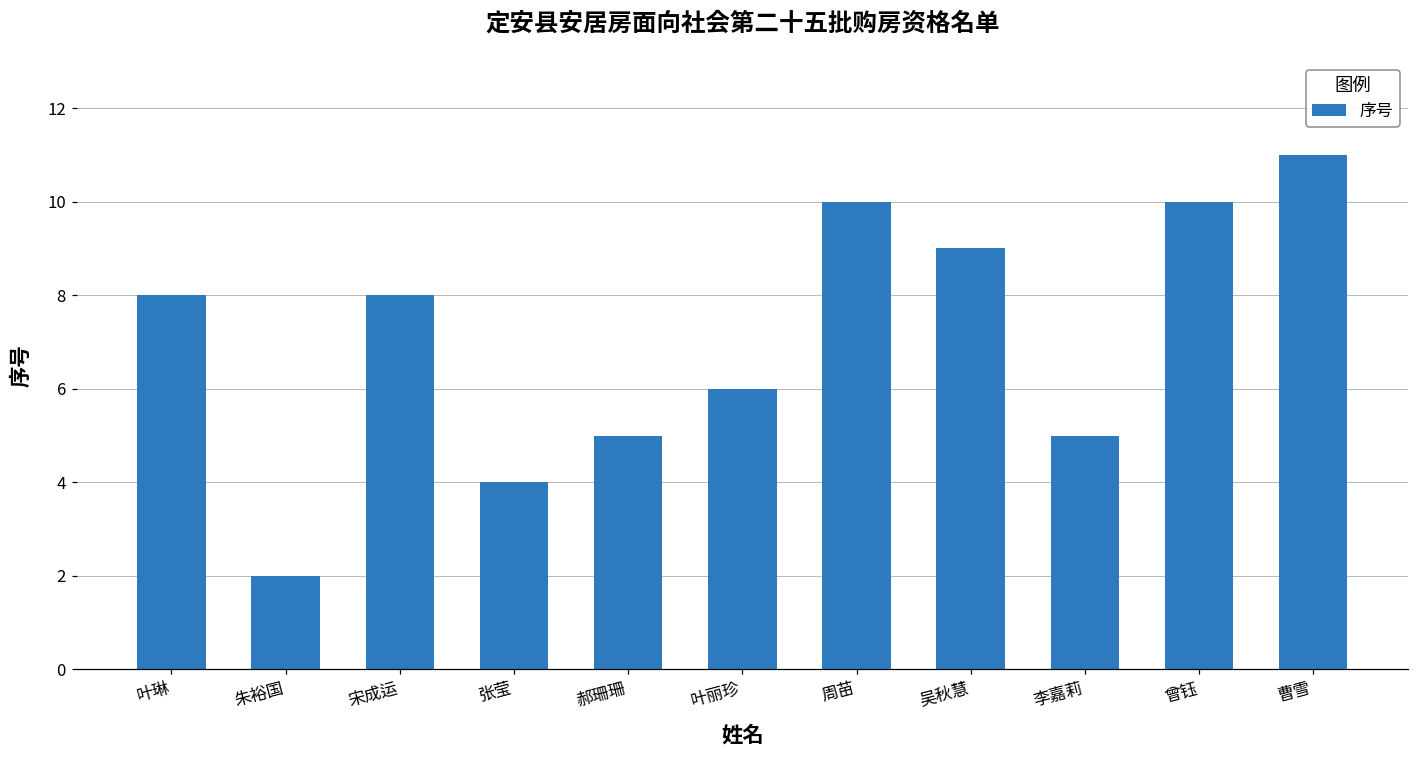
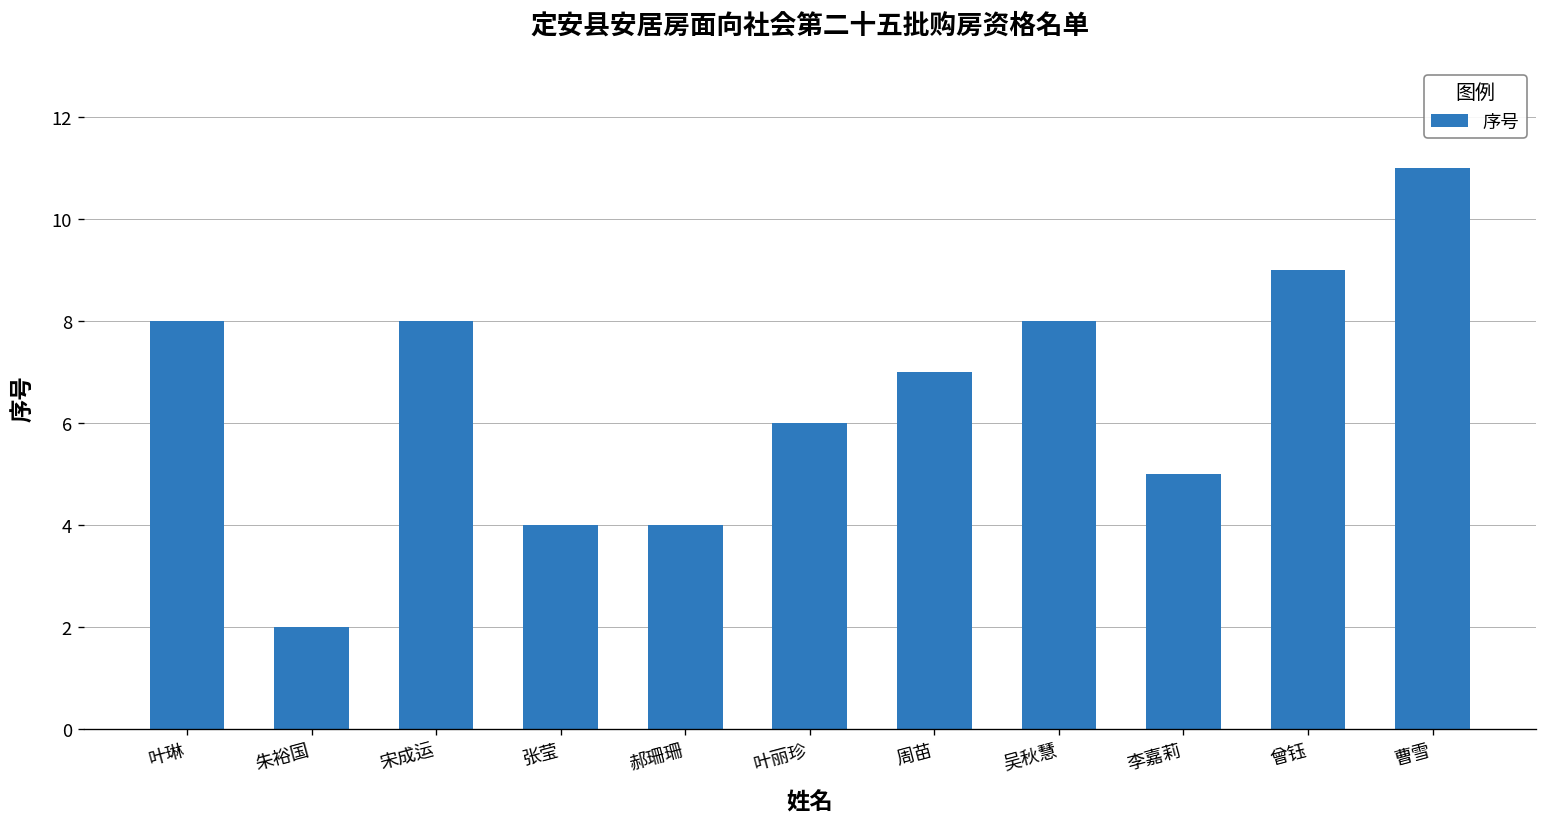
郝珊珊: 5 -> 4
周苗: 10 -> 7
吴秋慧: 9 -> 8
曾钰: 10 -> 9
